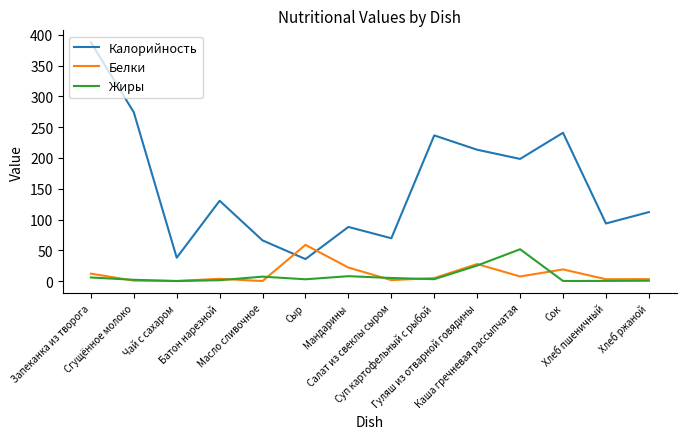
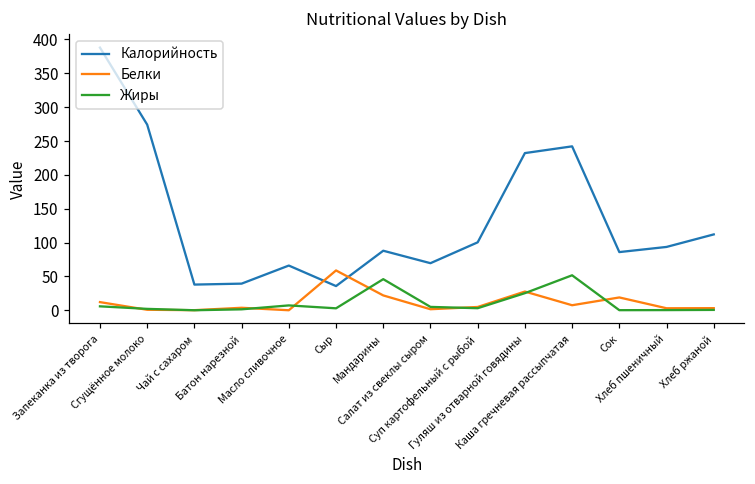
Калорийность, Батон нарезной: 130 -> 40
Жиры, Мандарины: 10 -> 50
Калорийность, Суп картофельный с рыбой: 240 -> 100
Калорийность, Гуляш из отварной говядины: 210 -> 230
Калорийность, Каша гречневая рассыпчатая: 200 -> 240
Калорийность, Сок: 240 -> 90
